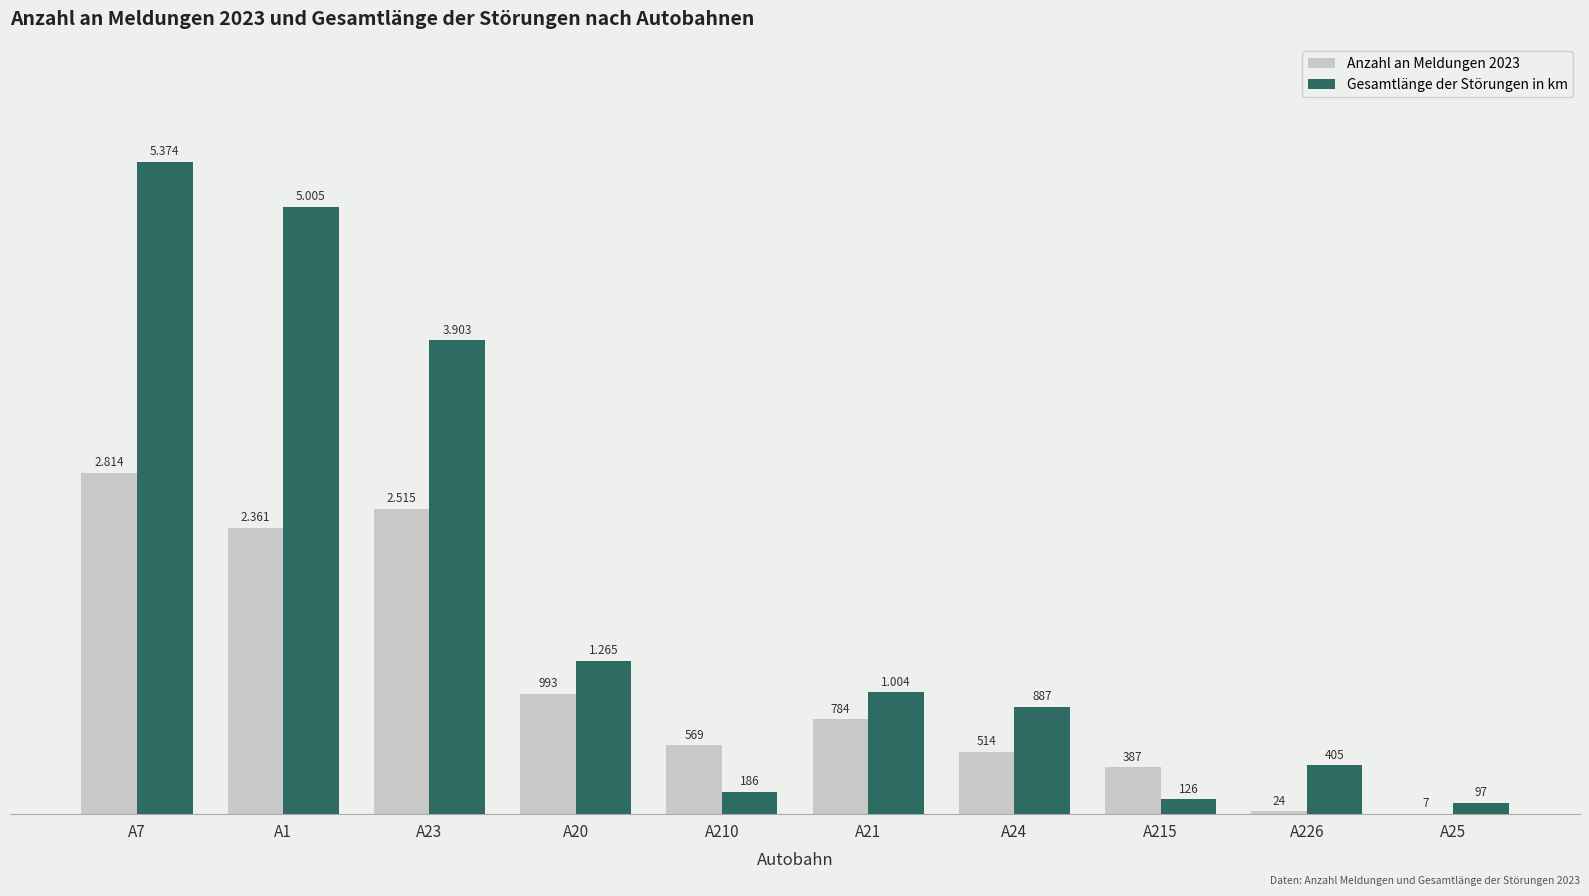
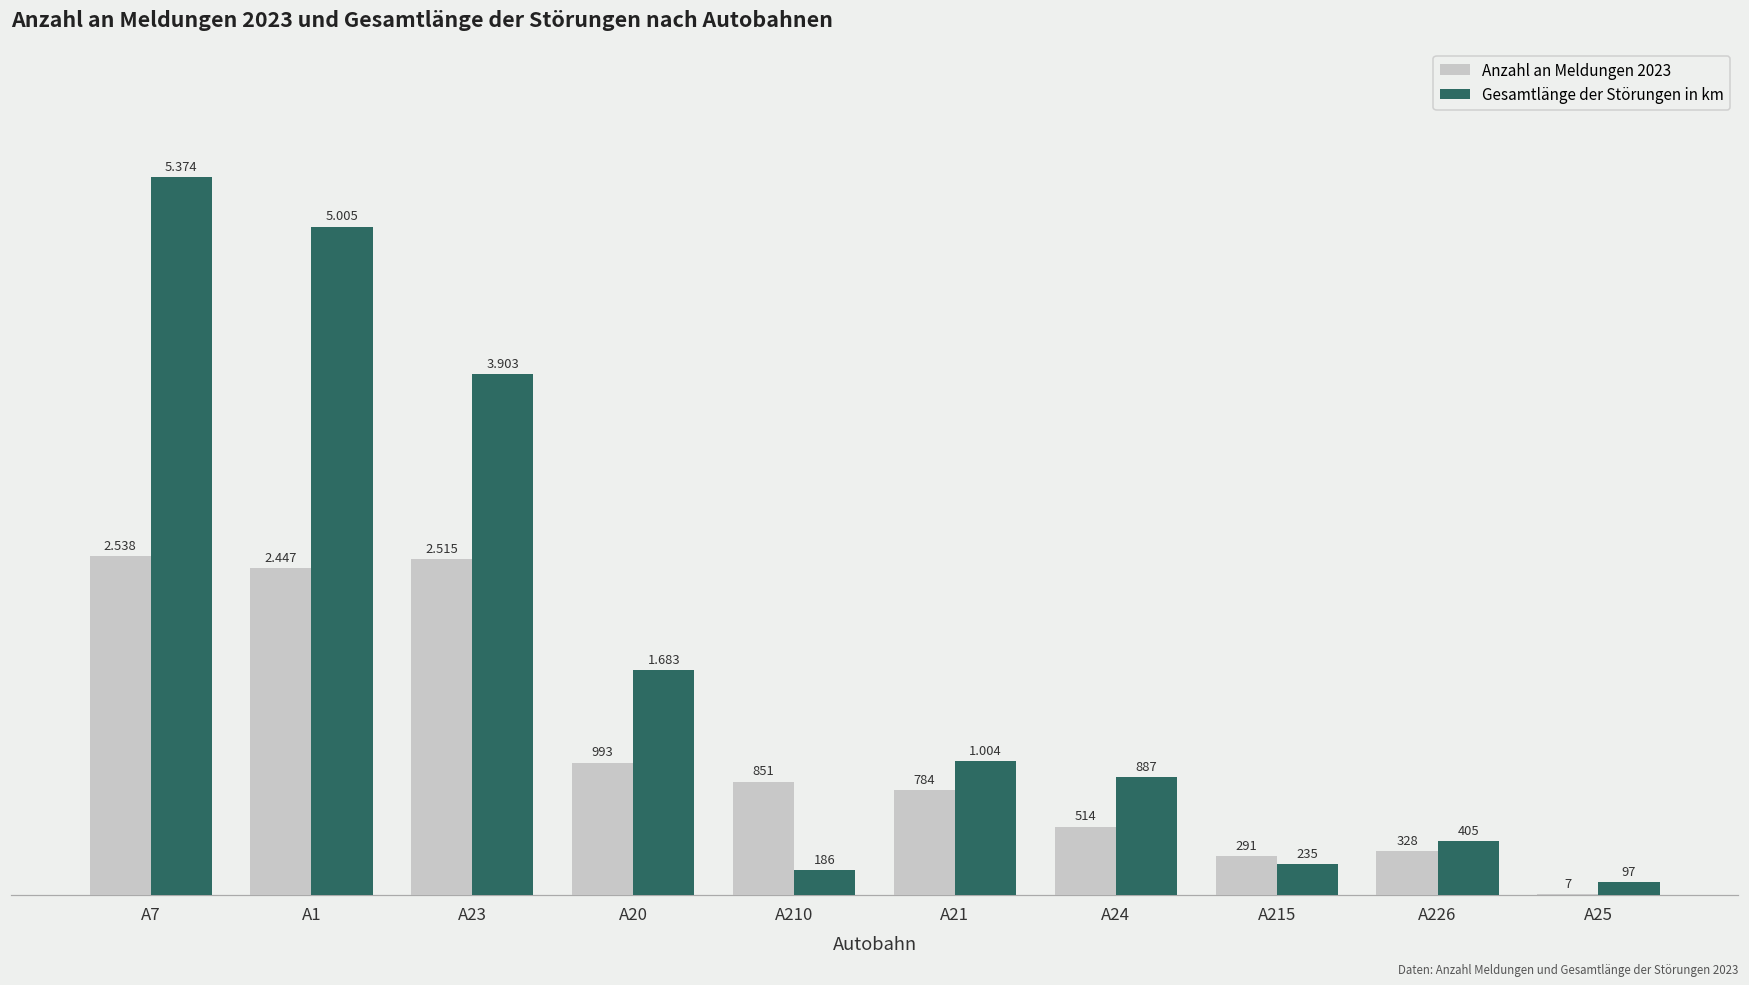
Anzahl an Meldungen 2023, A7: 2.814 -> 2.538
Anzahl an Meldungen 2023, A1: 2.361 -> 2.447
Gesamtlänge der Störungen in km, A20: 1.265 -> 1.683
Anzahl an Meldungen 2023, A210: 569 -> 851
Anzahl an Meldungen 2023, A215: 387 -> 291
Gesamtlänge der Störungen in km, A215: 126 -> 235
Anzahl an Meldungen 2023, A226: 24 -> 328
